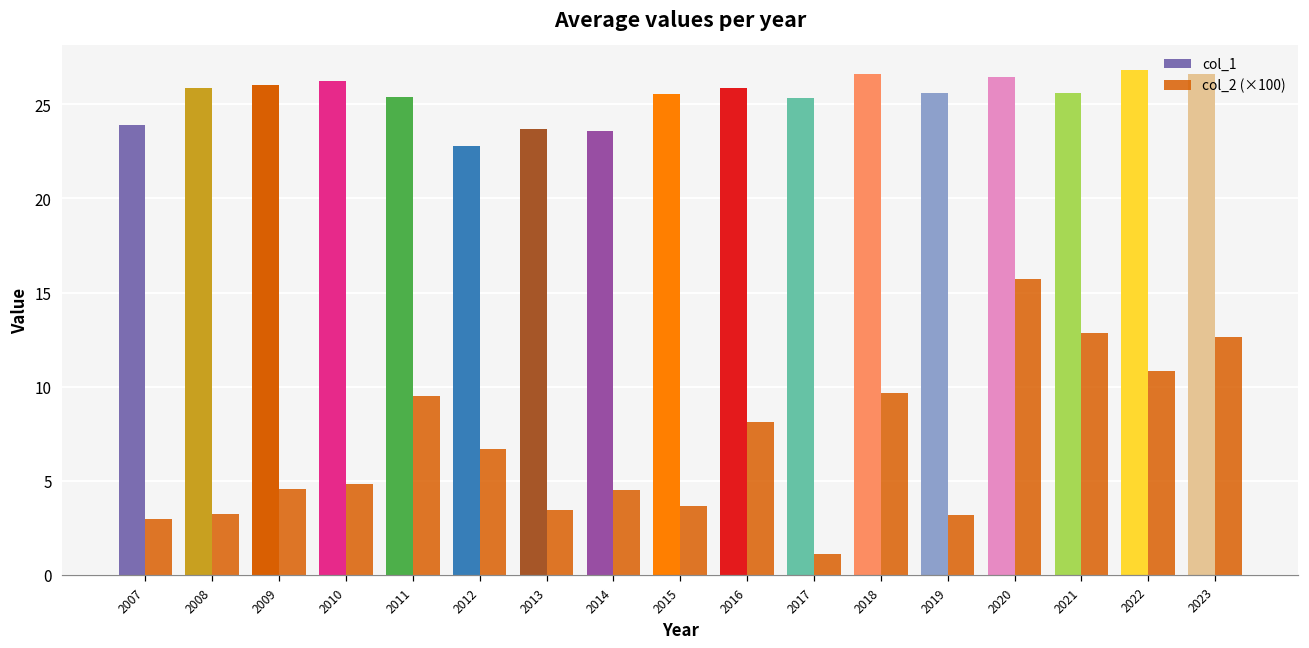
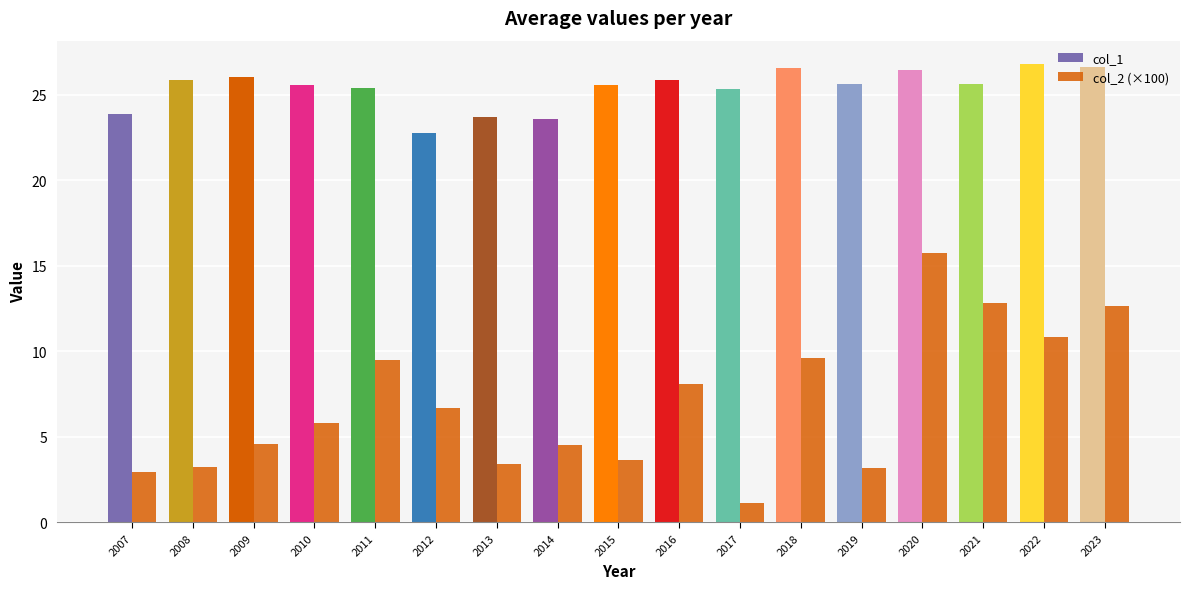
col_1, 2010: 26.2 -> 25.6
col_2 (×100), 2010: 4.8 -> 5.8
